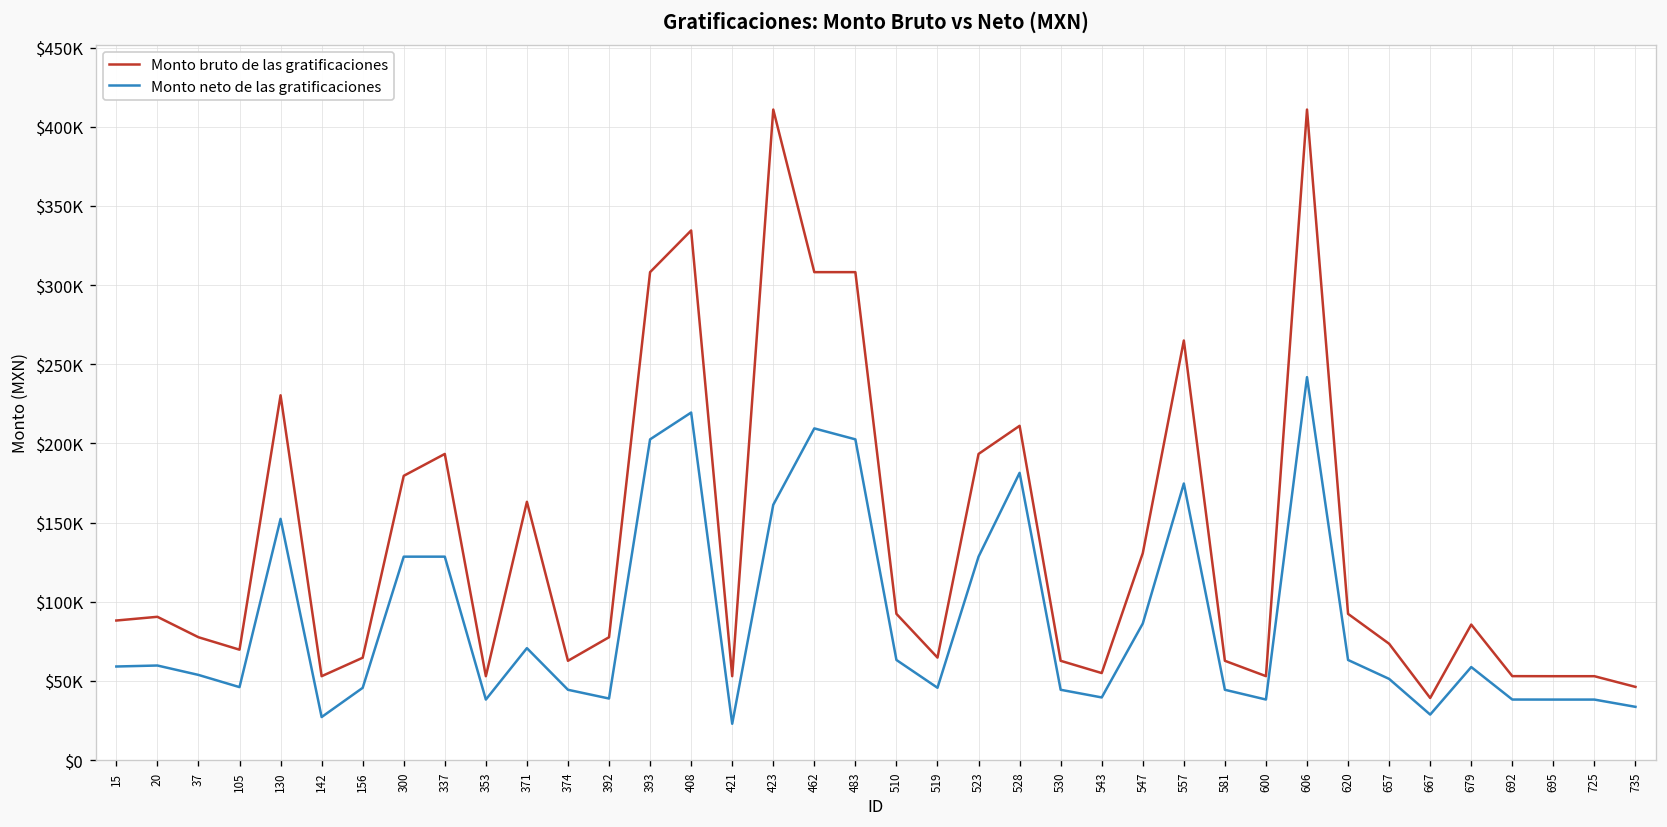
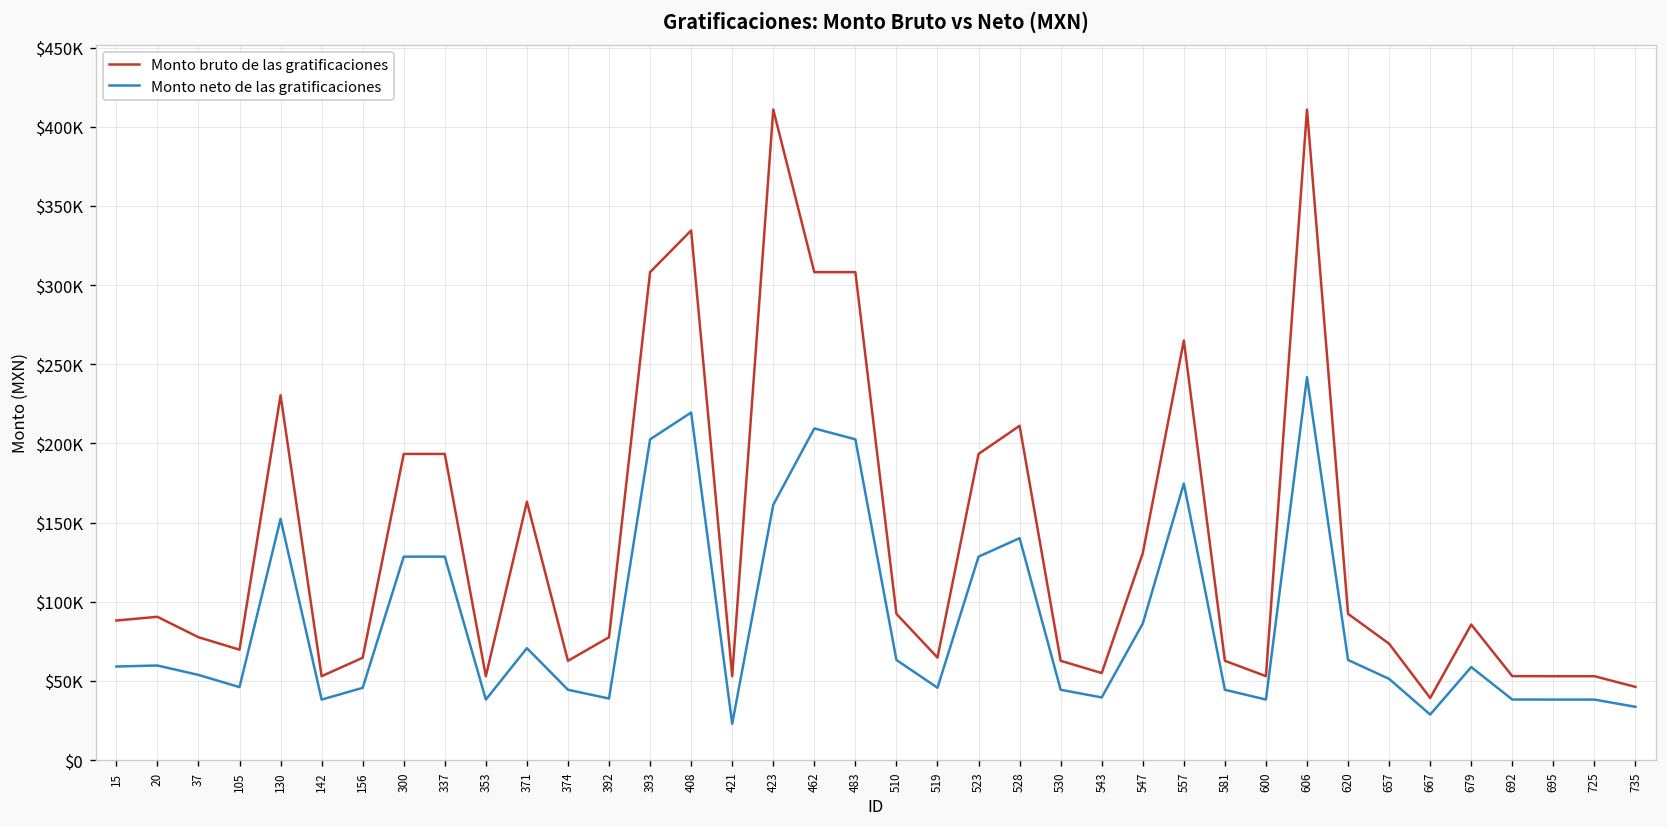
Monto neto de las gratificaciones, 142: $27000 -> $38000
Monto bruto de las gratificaciones, 300: $180000 -> $193000
Monto neto de las gratificaciones, 528: $181000 -> $140000
